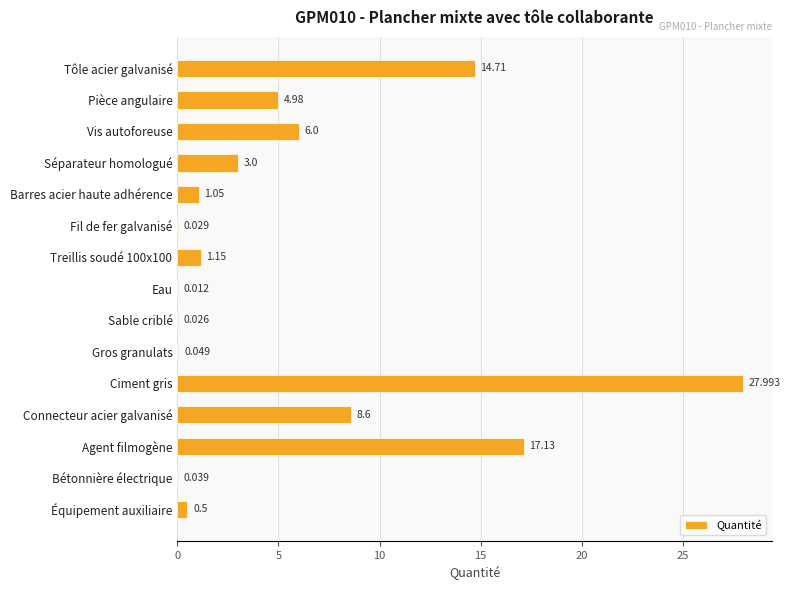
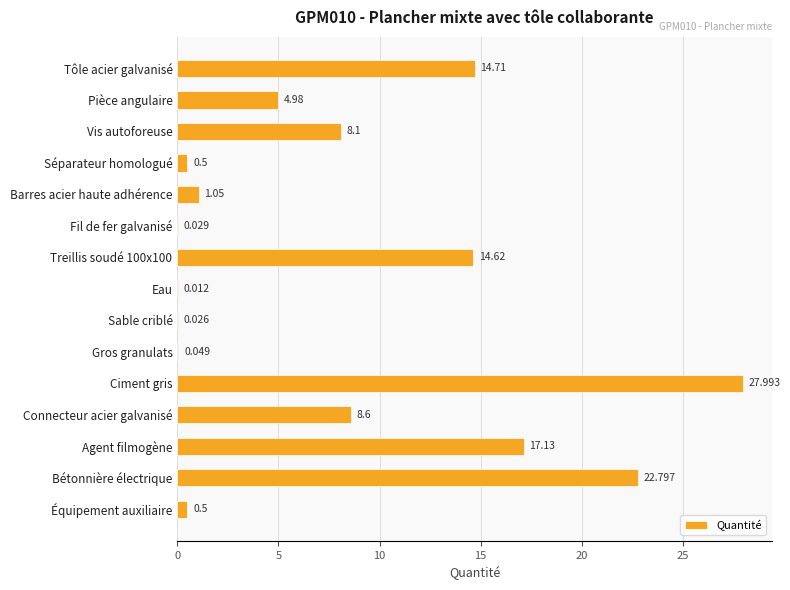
Vis autoforeuse: 6.0 -> 8.1
Séparateur homologué: 3.0 -> 0.5
Treillis soudé 100x100: 1.15 -> 14.62
Bétonnière électrique: 0.039 -> 22.797
